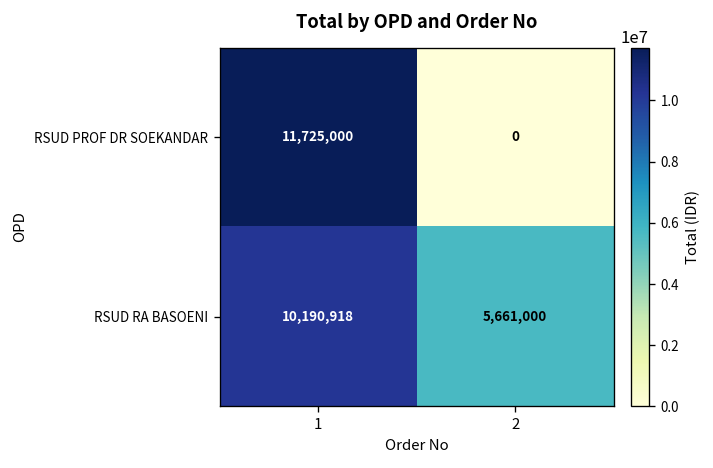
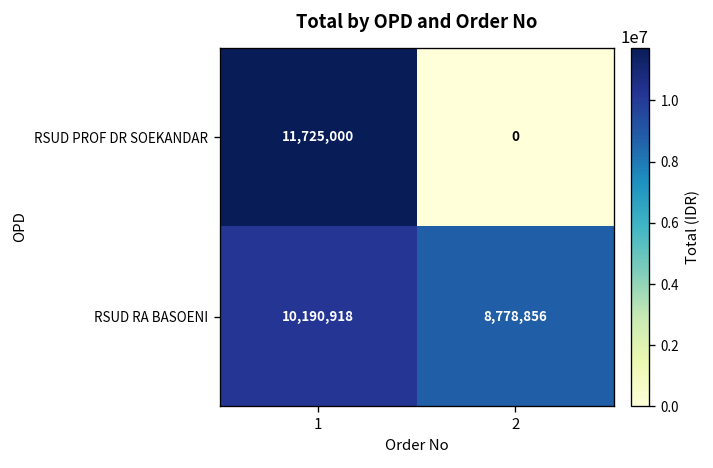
RSUD RA BASOENI, 2: 5,661,000 -> 8,778,856
